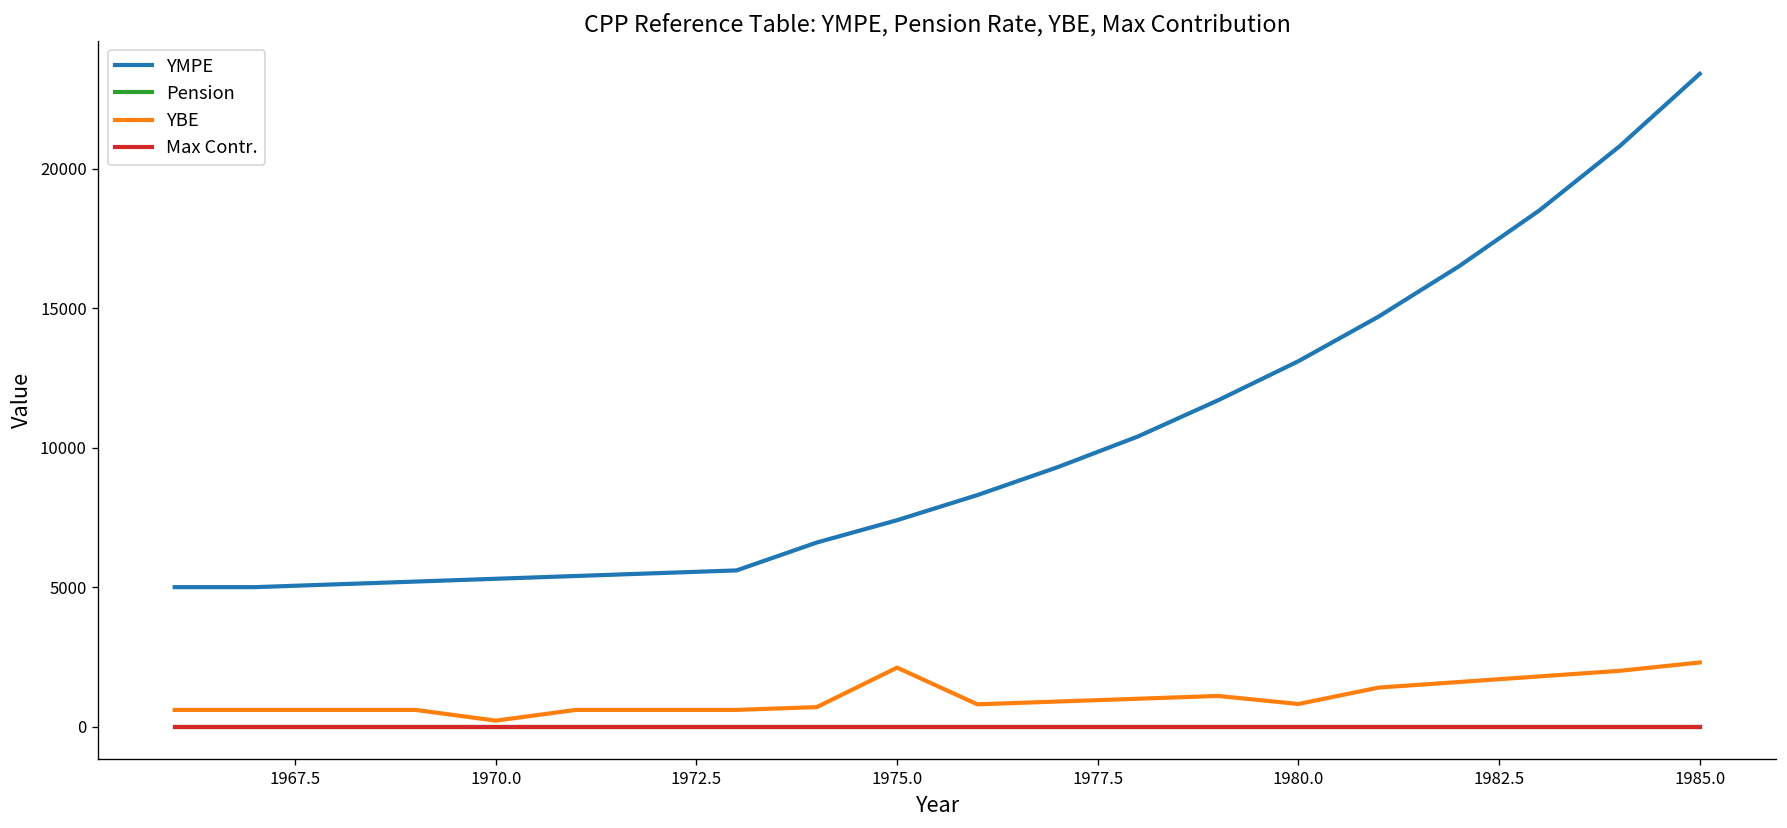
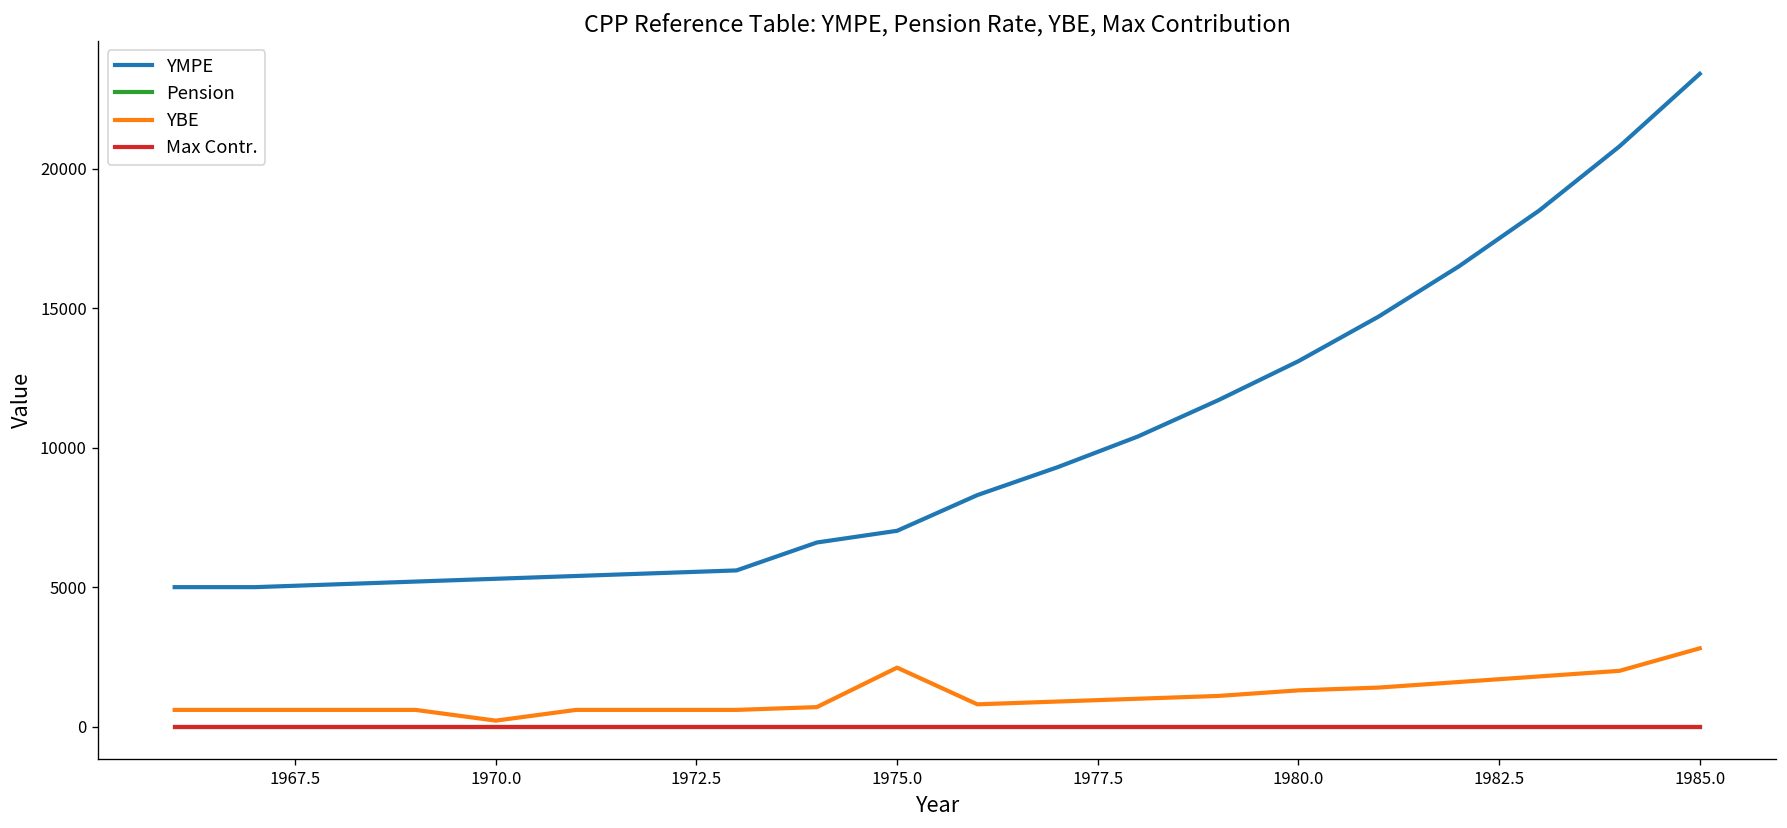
YMPE, 1975.0: 7400 -> 7000
YBE, 1980.0: 800 -> 1300
YBE, 1985.0: 2300 -> 2800
